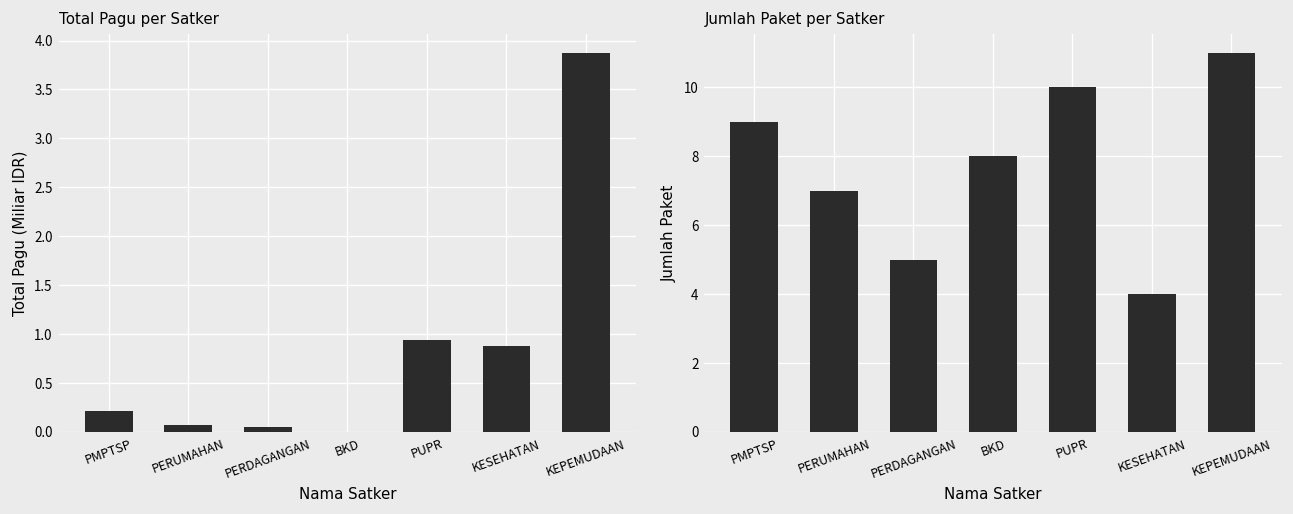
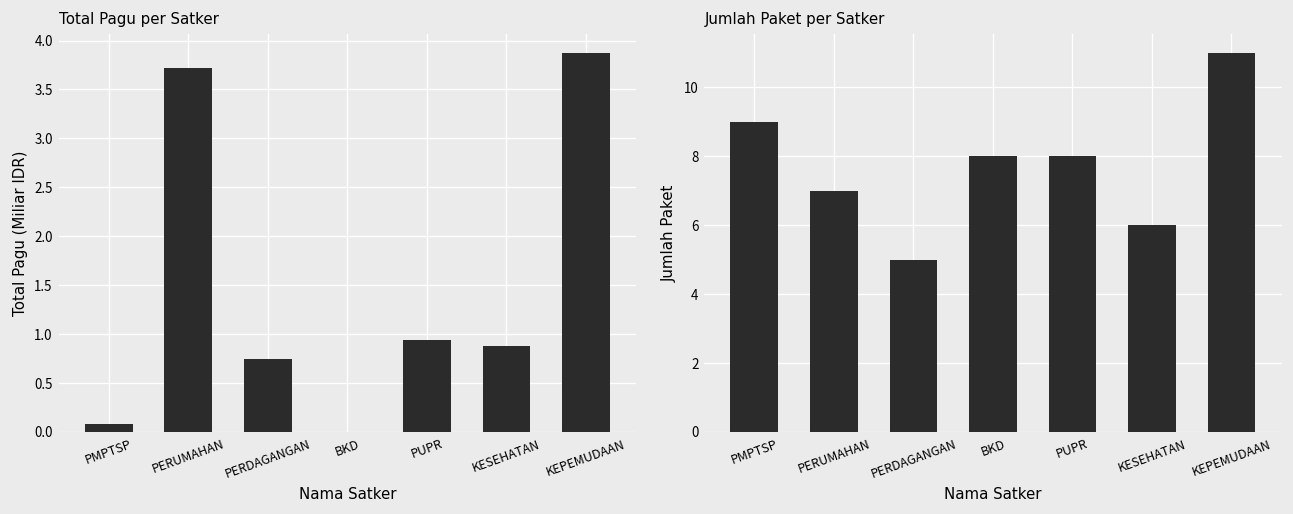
Total Pagu per Satker, PMPTSP: 0.2 -> 0.1
Total Pagu per Satker, PERUMAHAN: 0.1 -> 3.7
Total Pagu per Satker, PERDAGANGAN: 0.1 -> 0.7
Jumlah Paket per Satker, PUPR: 10 -> 8
Jumlah Paket per Satker, KESEHATAN: 4 -> 6
